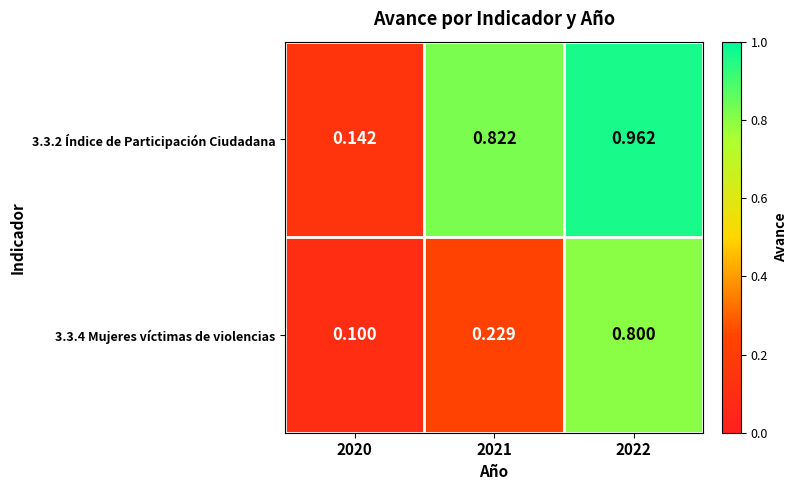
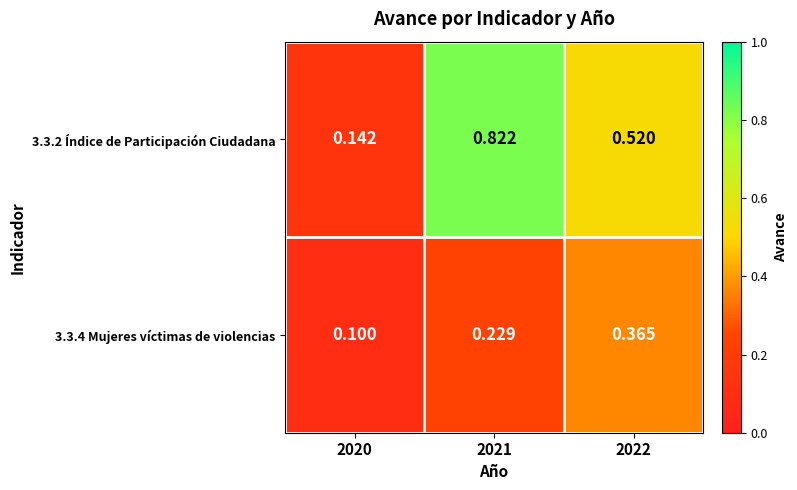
3.3.2 Índice de Participación Ciudadana, 2022: 0.962 -> 0.520
3.3.4 Mujeres víctimas de violencias, 2022: 0.800 -> 0.365
